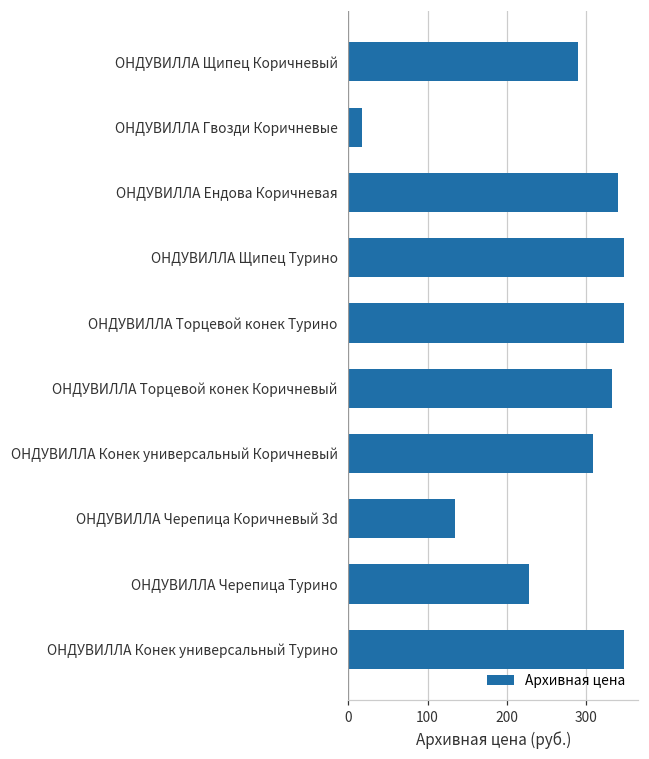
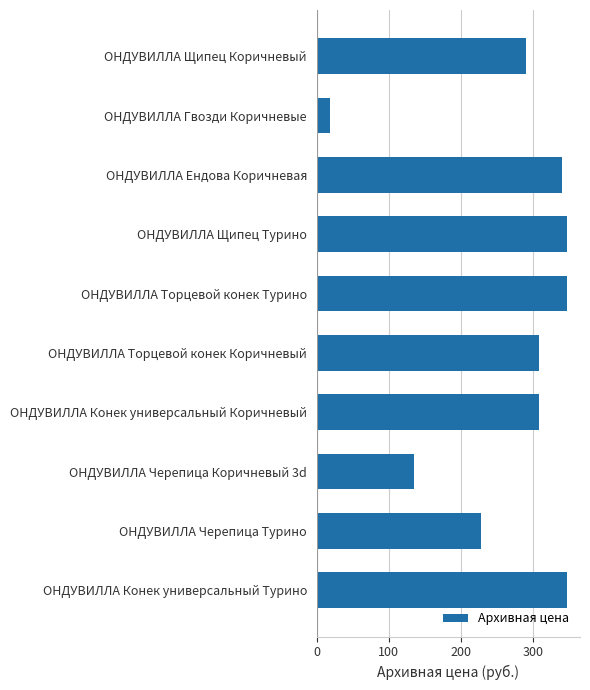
ОНДУВИЛЛА Торцевой конек Коричневый: 330 -> 310
